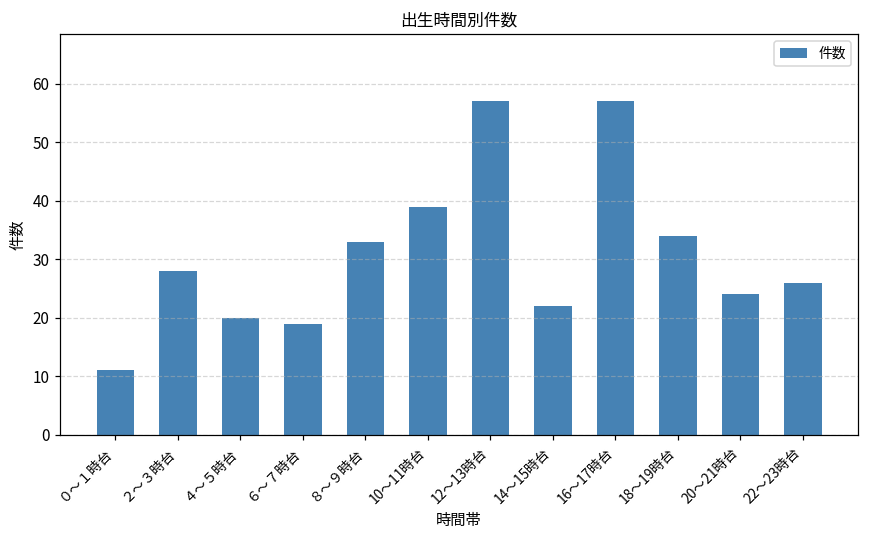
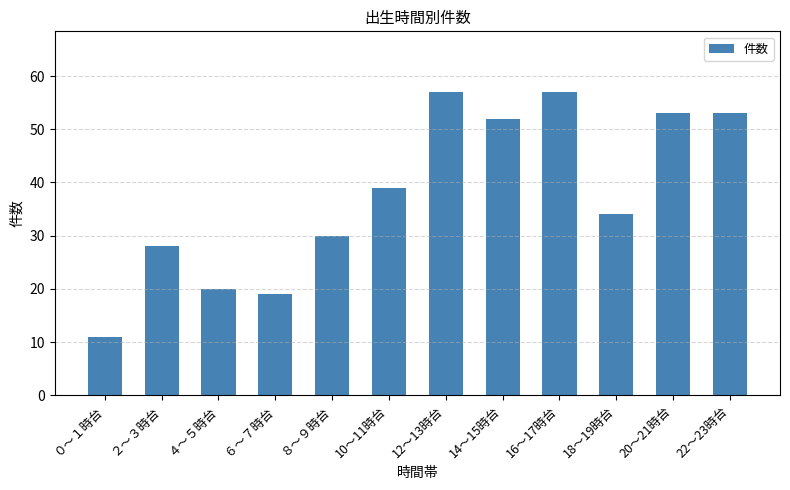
８～９時台: 33 -> 30
14～15時台: 22 -> 52
20～21時台: 24 -> 53
22～23時台: 26 -> 53
